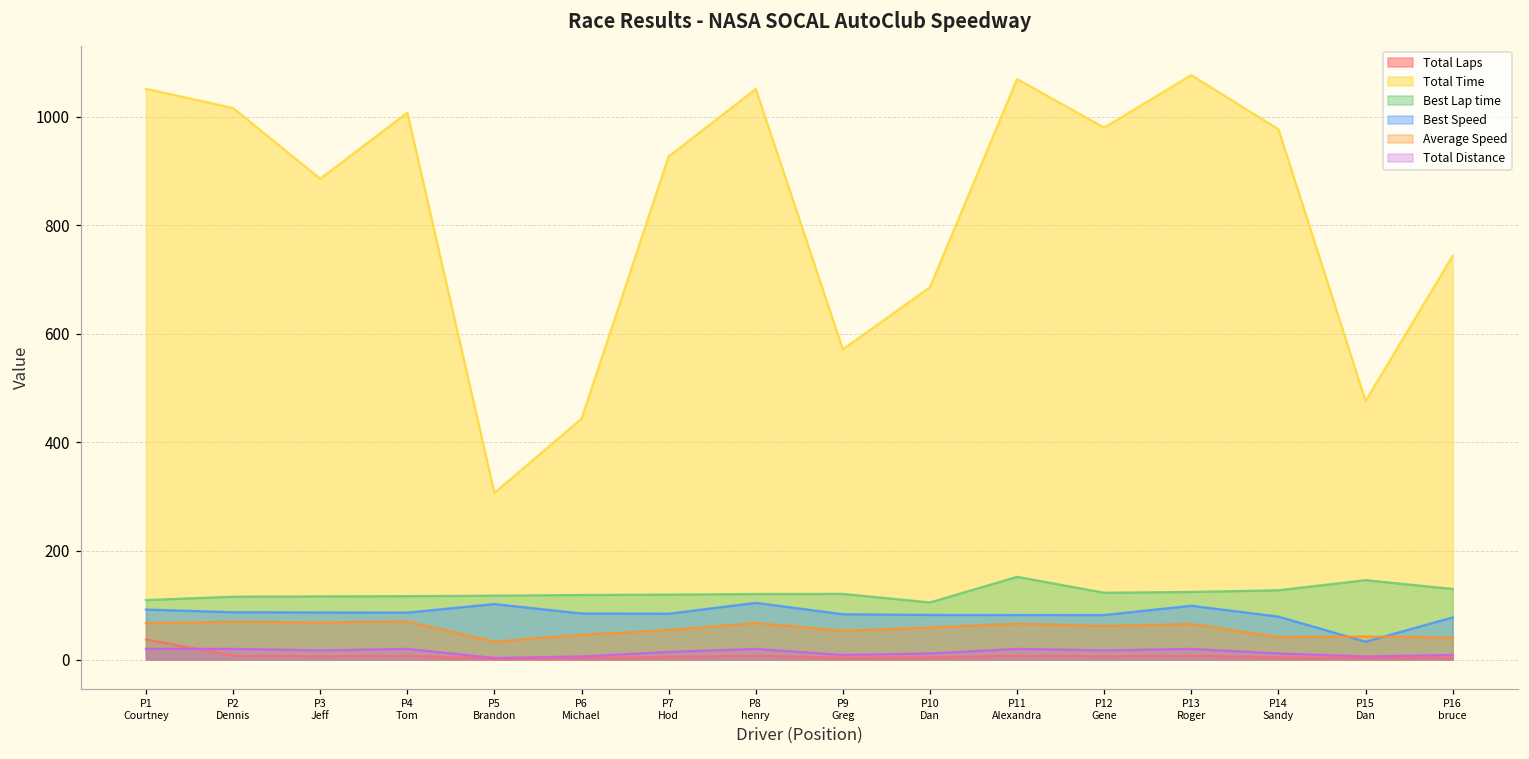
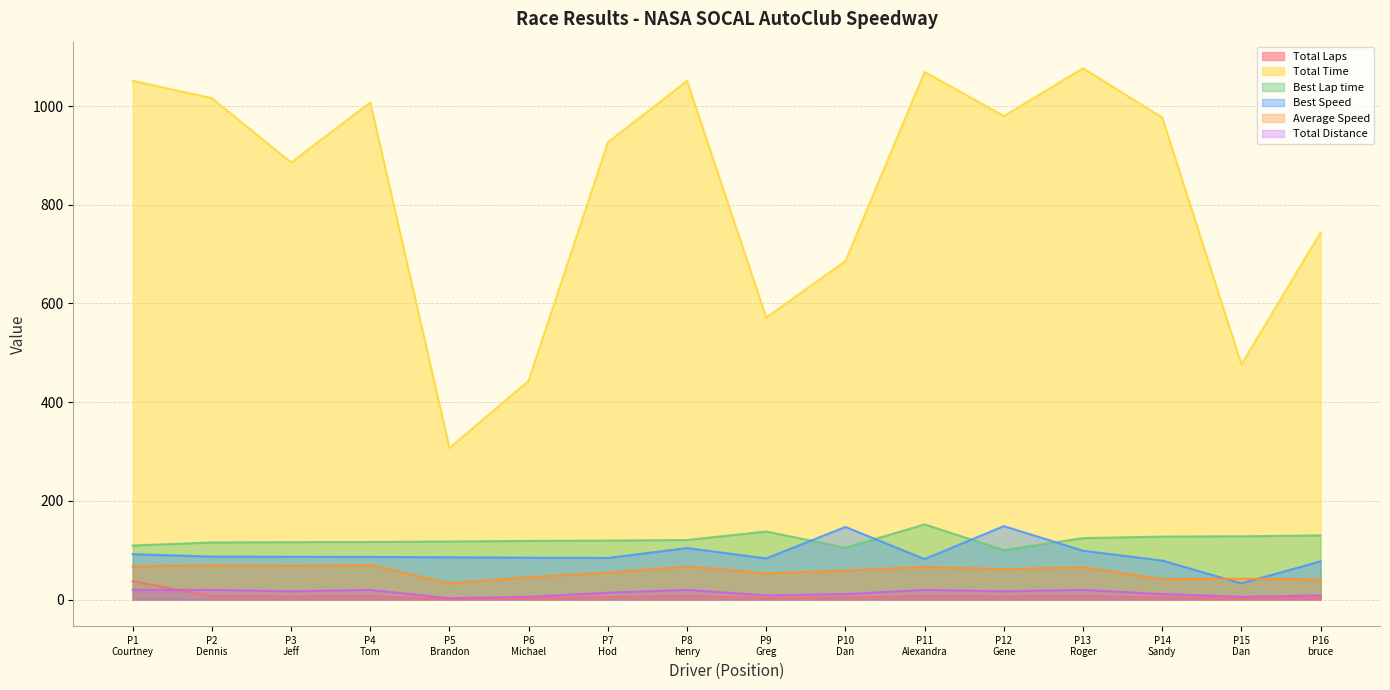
Best Speed, P5 Brandon: 100 -> 90
Best Lap time, P9 Greg: 120 -> 140
Best Speed, P10 Dan: 80 -> 150
Best Lap time, P12 Gene: 120 -> 100
Best Speed, P12 Gene: 80 -> 150
Best Lap time, P15 Dan: 150 -> 130
